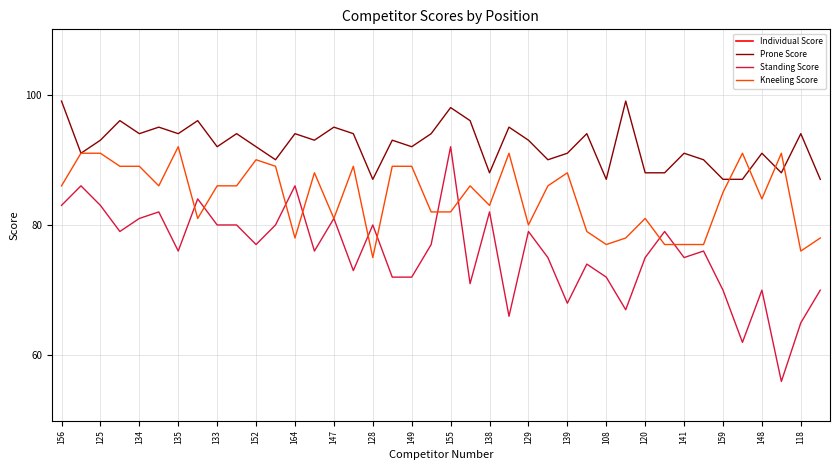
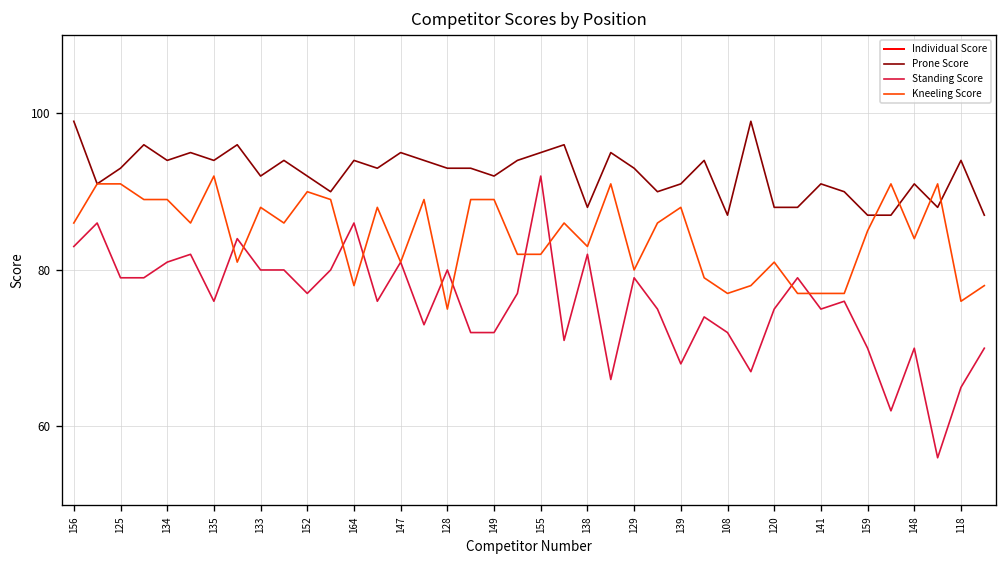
Standing Score, 125: 83 -> 79
Kneeling Score, 133: 86 -> 88
Prone Score, 128: 87 -> 93
Prone Score, 155: 98 -> 95
